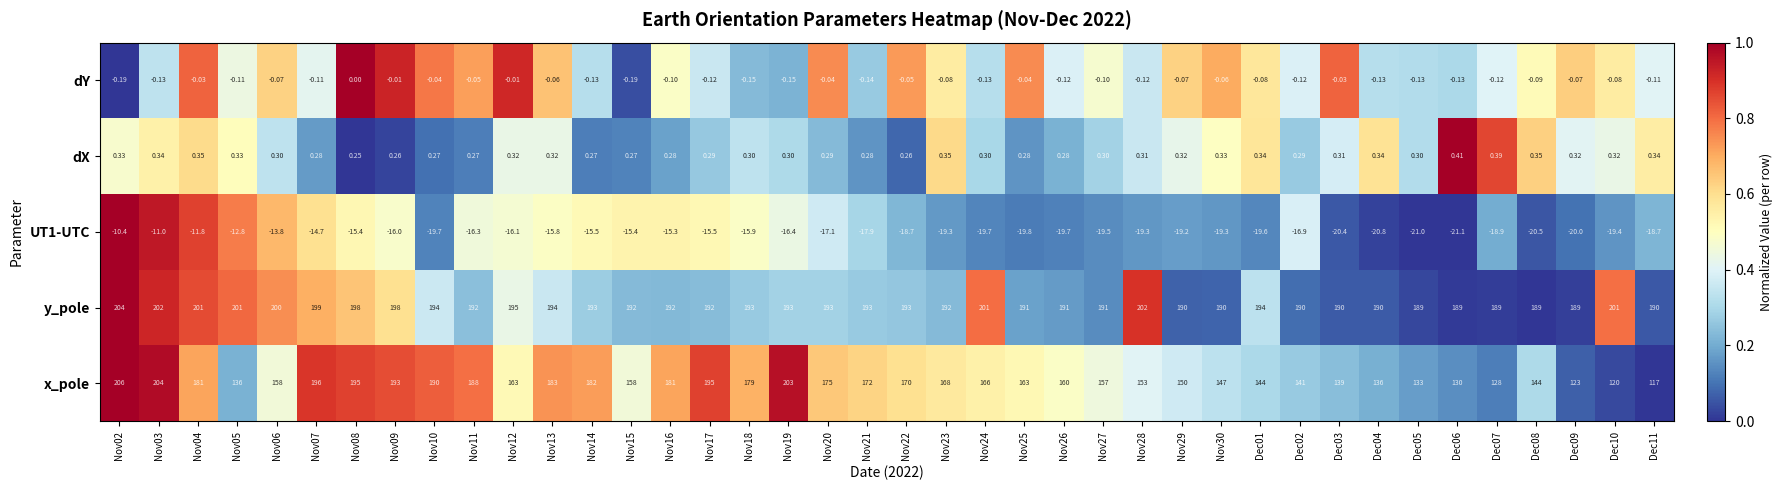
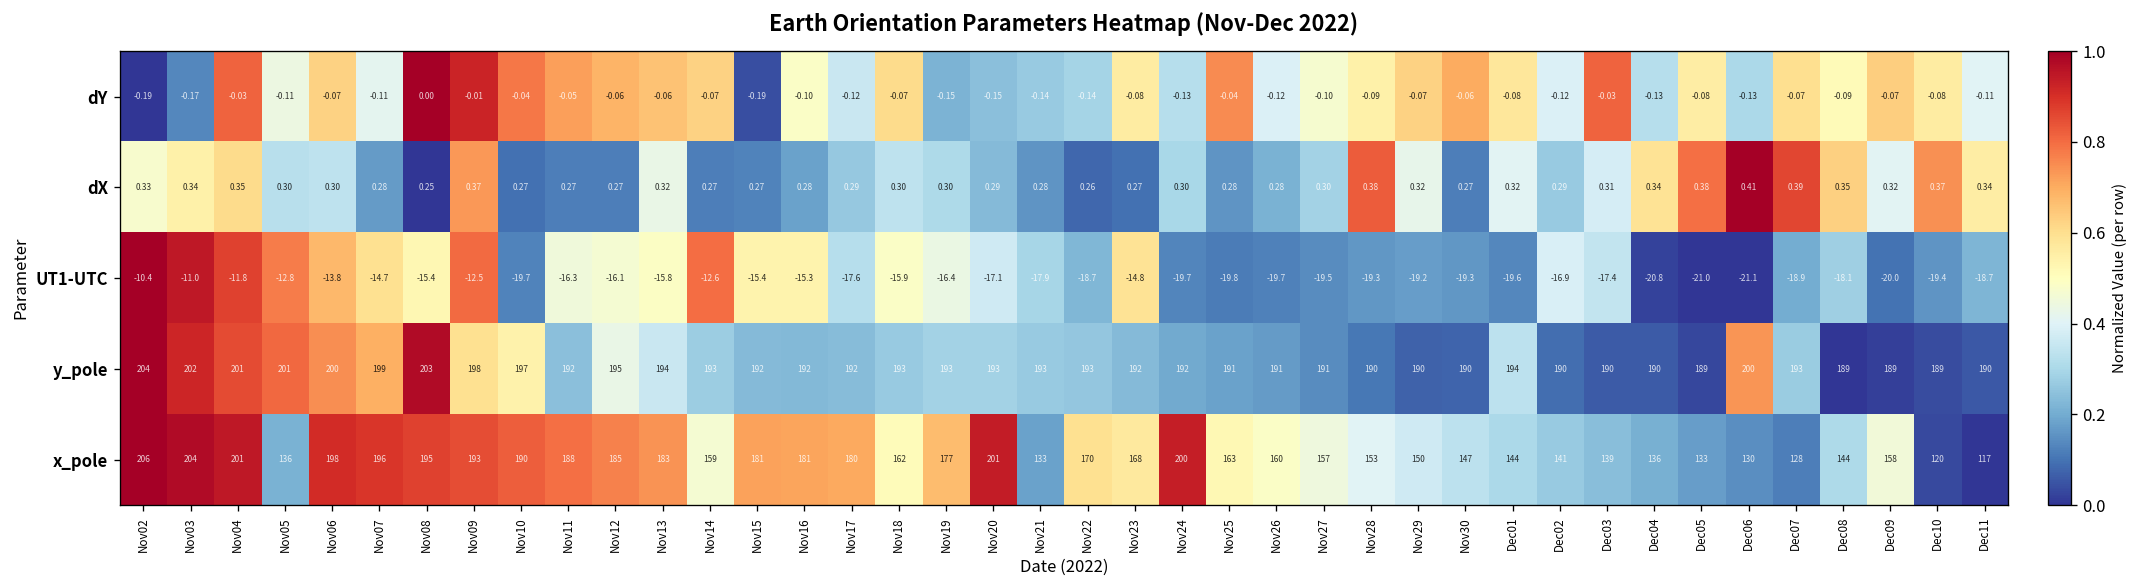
dY, Nov03: -0.13 -> -0.17
dY, Nov12: -0.01 -> -0.06
dY, Nov14: -0.13 -> -0.07
dY, Nov18: -0.15 -> -0.07
dY, Nov20: -0.04 -> -0.15
dY, Nov22: -0.05 -> -0.14
dY, Nov28: -0.12 -> -0.09
dY, Dec05: -0.13 -> -0.08
dY, Dec07: -0.12 -> -0.07
dX, Nov05: 0.33 -> 0.30
dX, Nov09: 0.26 -> 0.37
dX, Nov12: 0.32 -> 0.27
dX, Nov23: 0.35 -> 0.27
dX, Nov28: 0.31 -> 0.38
dX, Nov30: 0.33 -> 0.27
dX, Dec01: 0.34 -> 0.32
dX, Dec05: 0.30 -> 0.38
dX, Dec10: 0.32 -> 0.37
UT1-UTC, Nov09: -16.0 -> -12.5
UT1-UTC, Nov14: -15.5 -> -12.6
UT1-UTC, Nov17: -15.5 -> -17.6
UT1-UTC, Nov23: -19.3 -> -14.8
UT1-UTC, Dec03: -20.4 -> -17.4
UT1-UTC, Dec08: -20.5 -> -18.1
y_pole, Nov08: 198 -> 203
y_pole, Nov10: 194 -> 197
y_pole, Nov24: 201 -> 192
y_pole, Nov28: 202 -> 190
y_pole, Dec06: 189 -> 200
y_pole, Dec07: 189 -> 193
y_pole, Dec10: 201 -> 189
x_pole, Nov04: 181 -> 201
x_pole, Nov06: 158 -> 198
x_pole, Nov12: 163 -> 185
x_pole, Nov14: 182 -> 159
x_pole, Nov15: 158 -> 181
x_pole, Nov17: 195 -> 180
x_pole, Nov18: 179 -> 162
x_pole, Nov19: 203 -> 177
x_pole, Nov20: 175 -> 201
x_pole, Nov21: 172 -> 133
x_pole, Nov24: 166 -> 200
x_pole, Dec09: 123 -> 158
